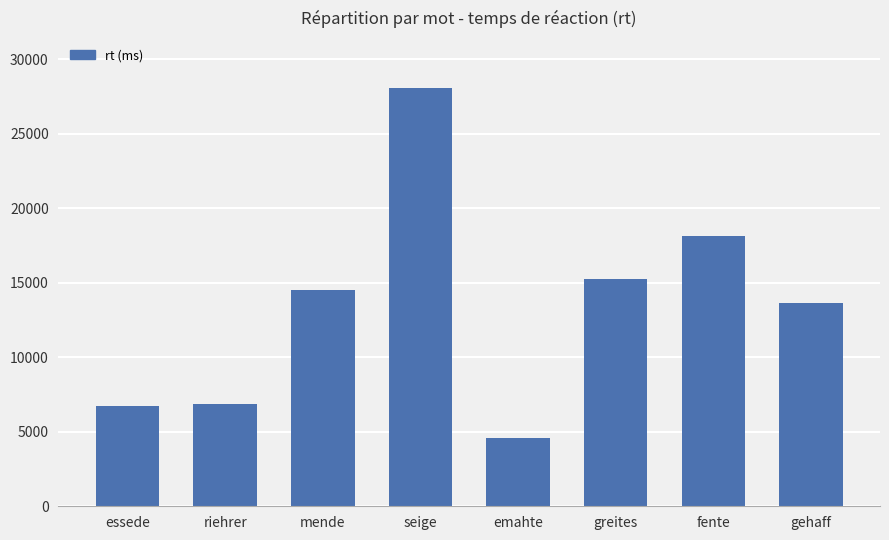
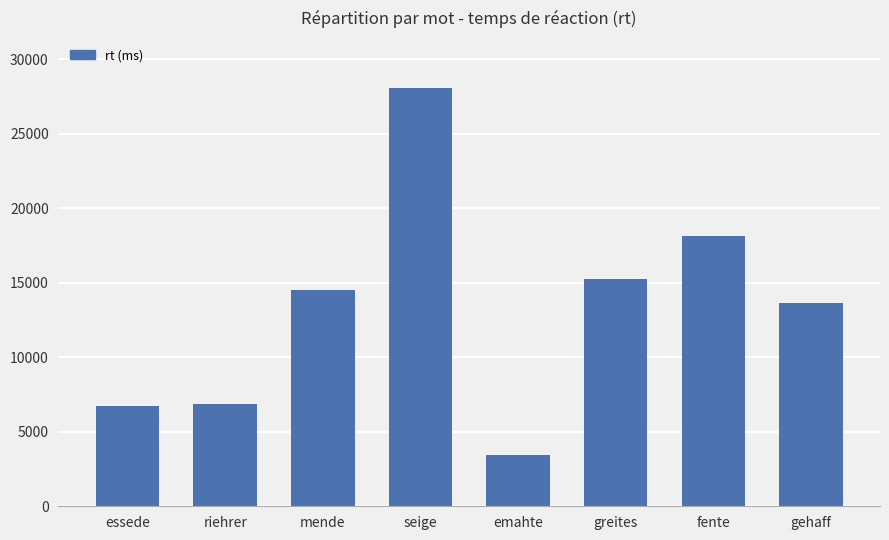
emahte: 4600 -> 3500
